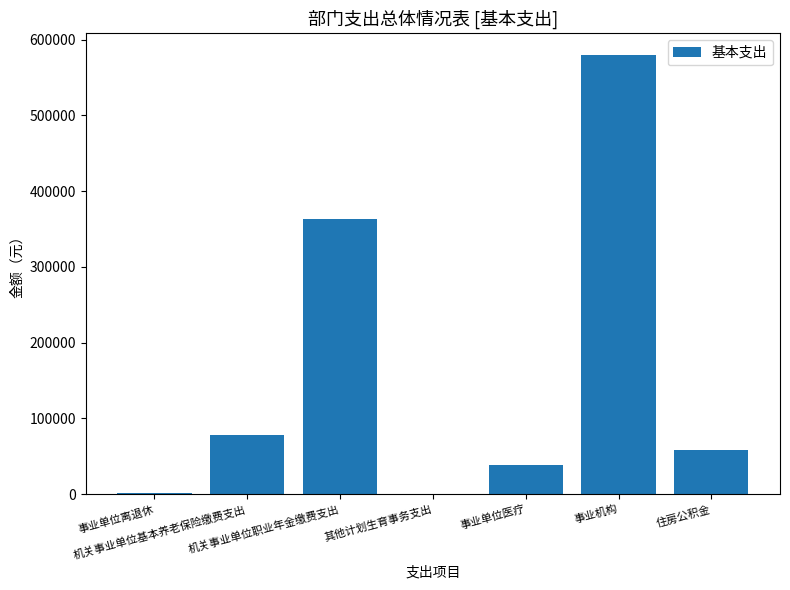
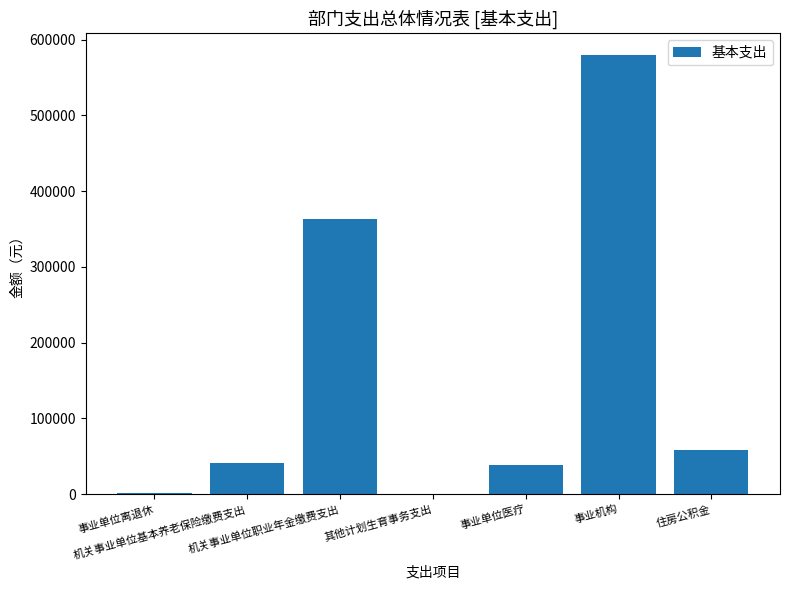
机关事业单位基本养老保险缴费支出: 80000 -> 40000
